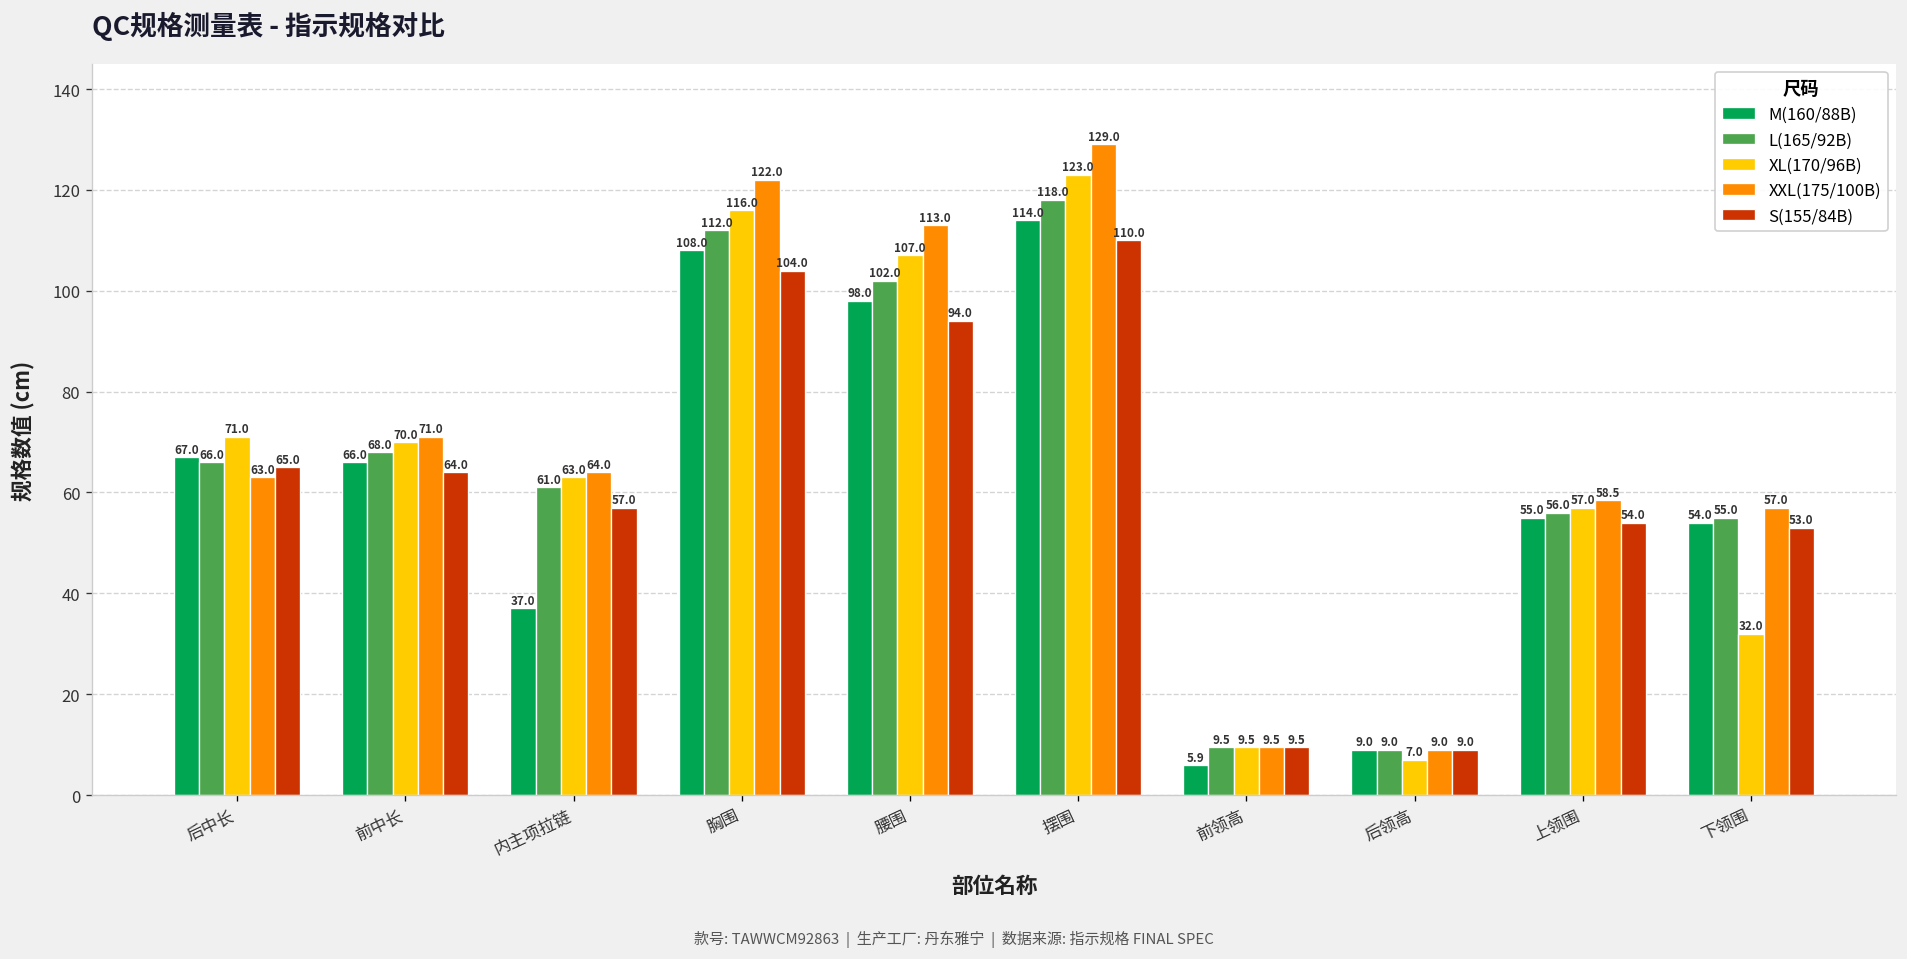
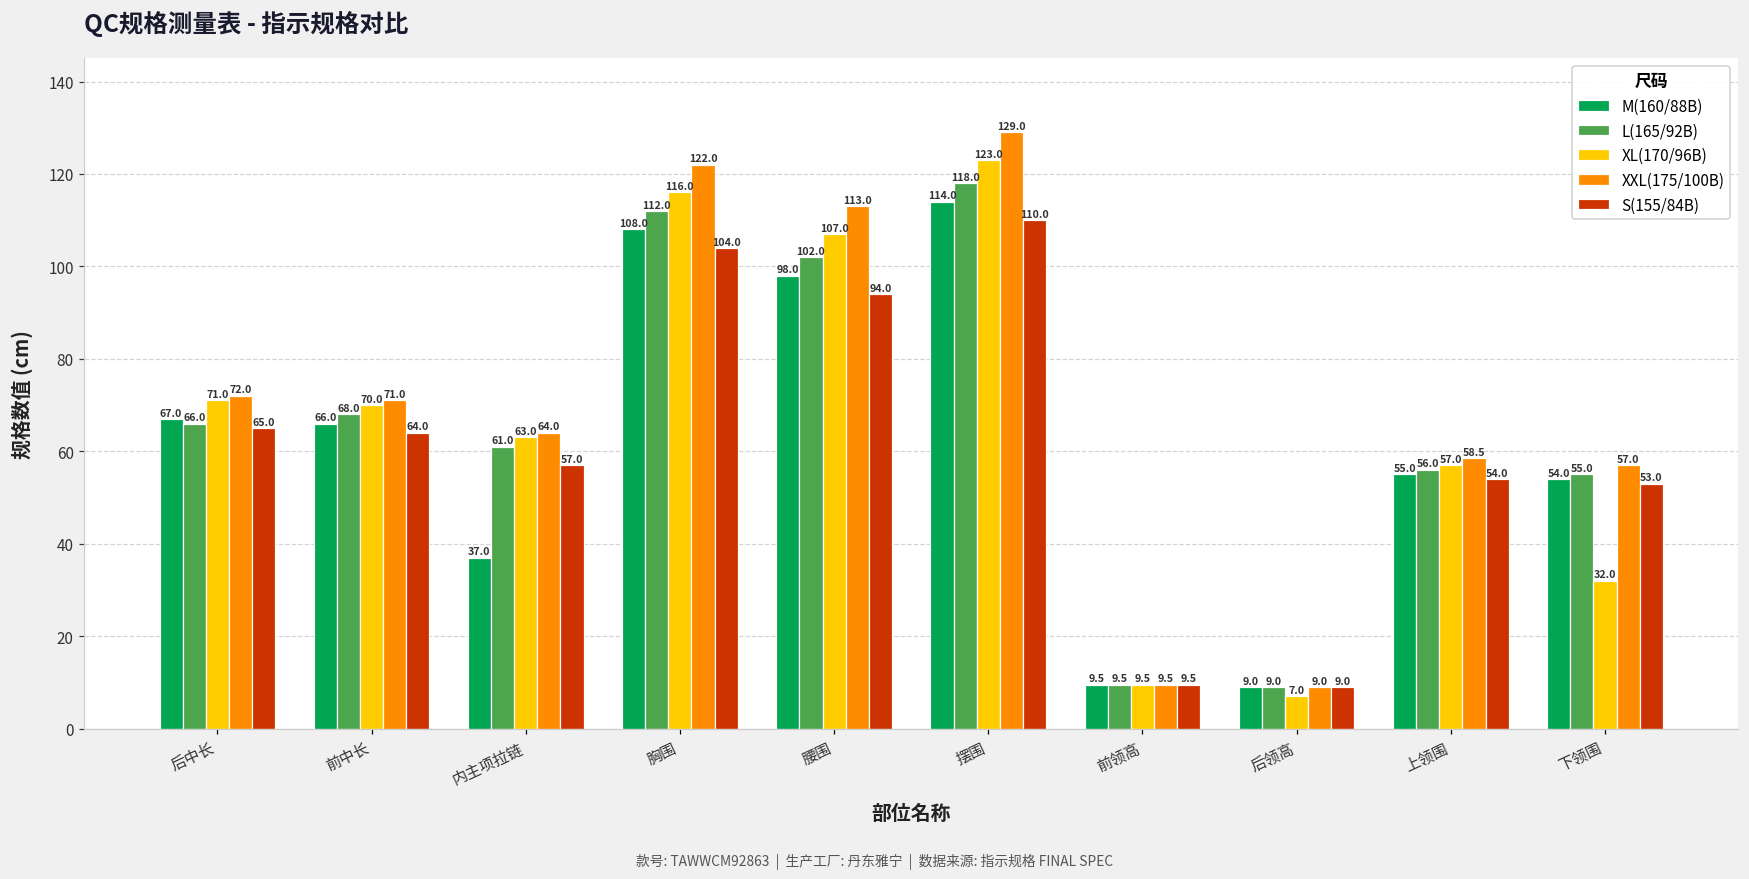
XXL(175/100B), 后中长: 63.0 -> 72.0
M(160/88B), 前领高: 5.9 -> 9.5
